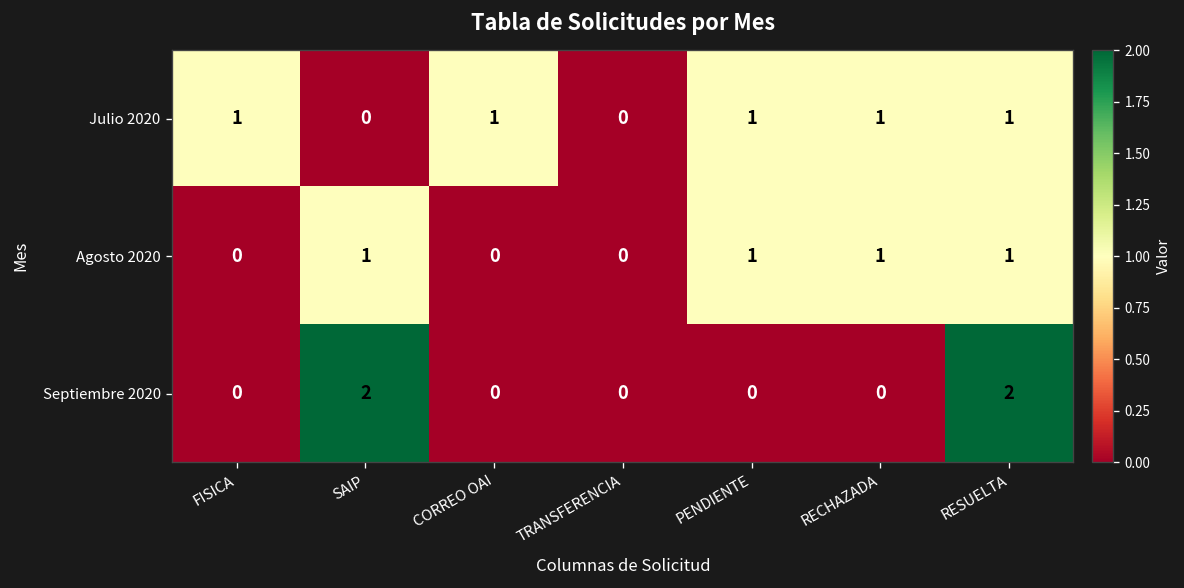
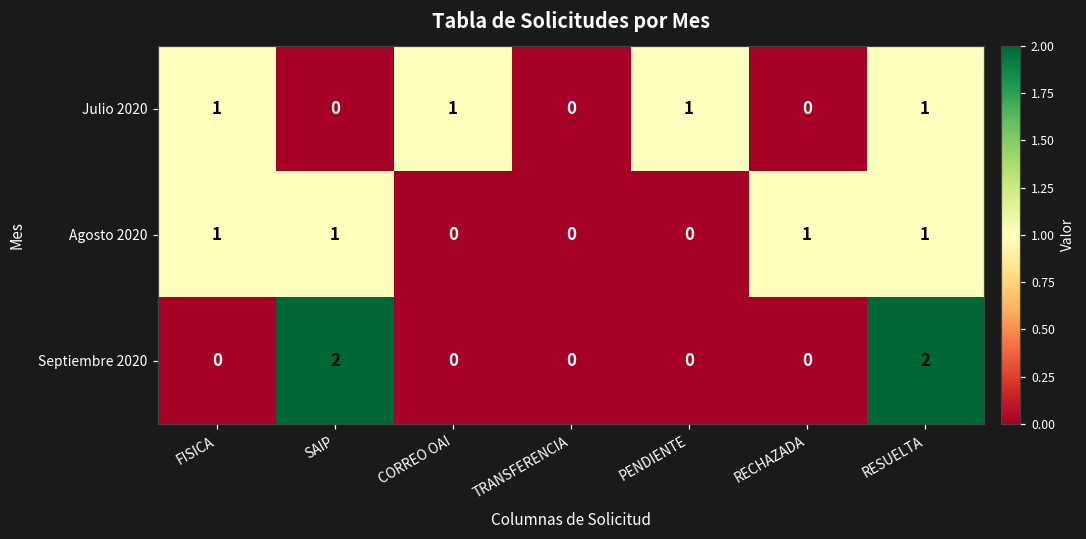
Julio 2020, RECHAZADA: 1 -> 0
Agosto 2020, FISICA: 0 -> 1
Agosto 2020, PENDIENTE: 1 -> 0
